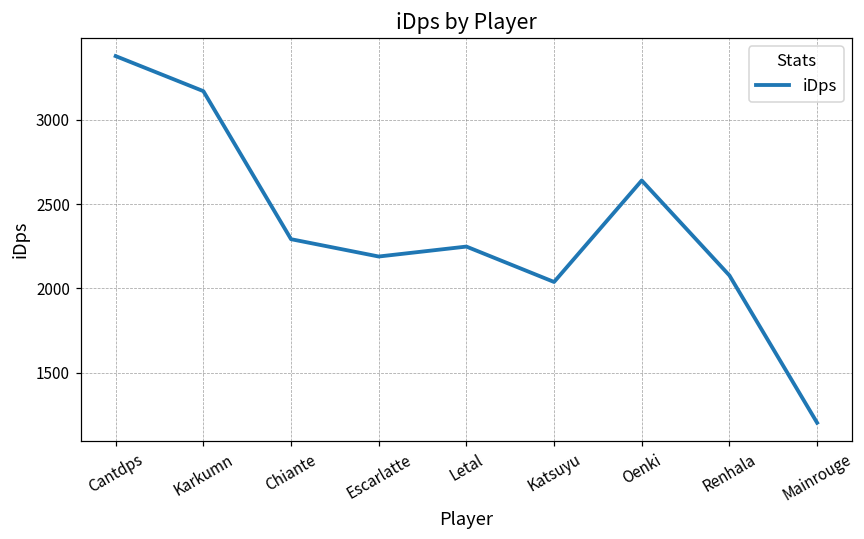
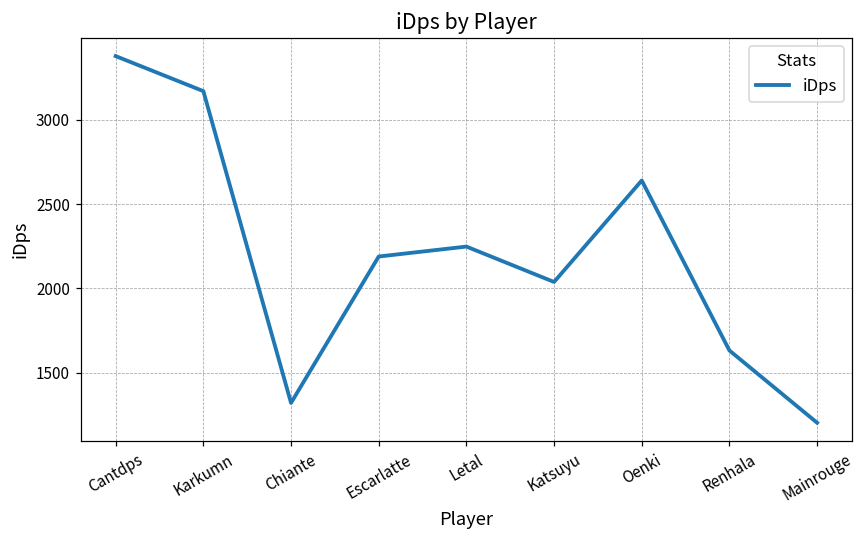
Chiante: 2290 -> 1320
Renhala: 2080 -> 1630
